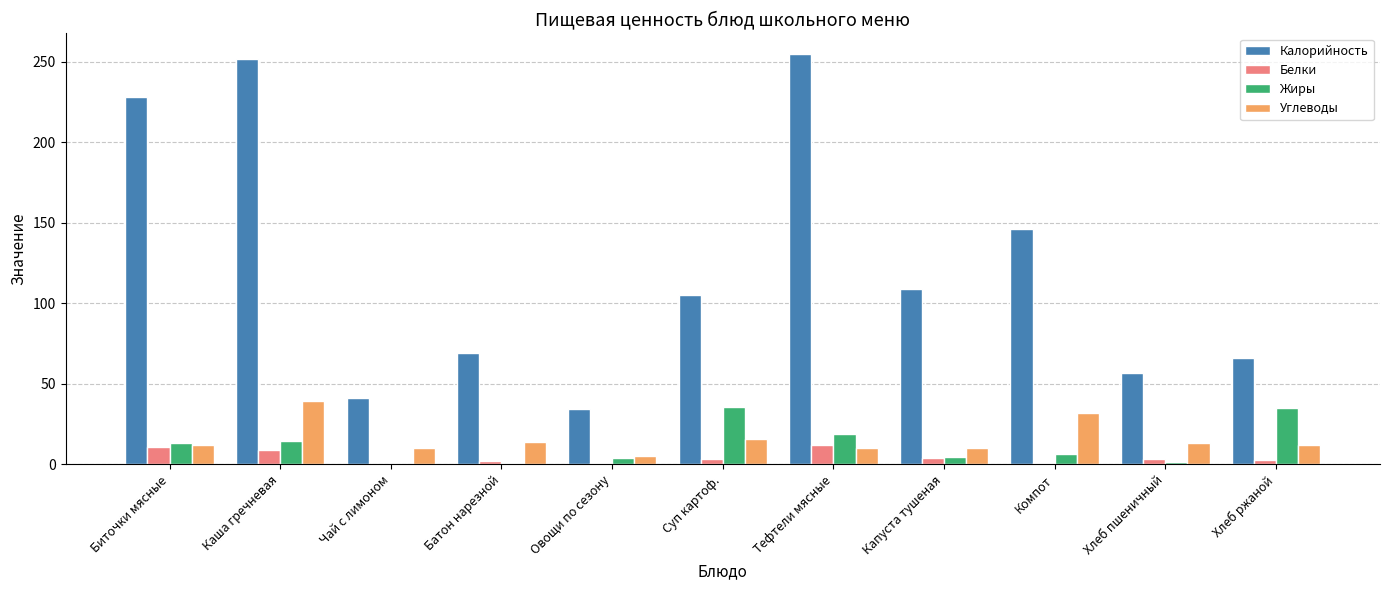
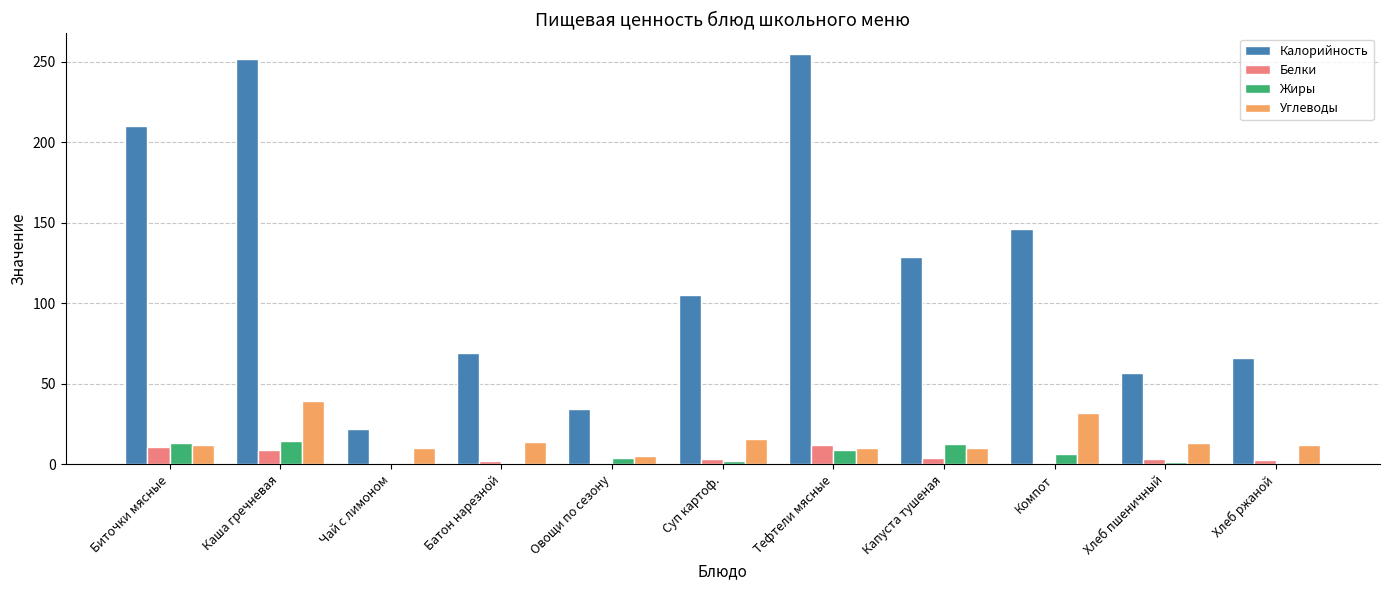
Калорийность, Биточки мясные: 228 -> 210
Калорийность, Чай с лимоном: 41 -> 22
Жиры, Суп картоф.: 35 -> 2
Жиры, Тефтели мясные: 19 -> 9
Калорийность, Капуста тушеная: 109 -> 129
Жиры, Капуста тушеная: 4 -> 13
Жиры, Хлеб ржаной: 35 -> 1
